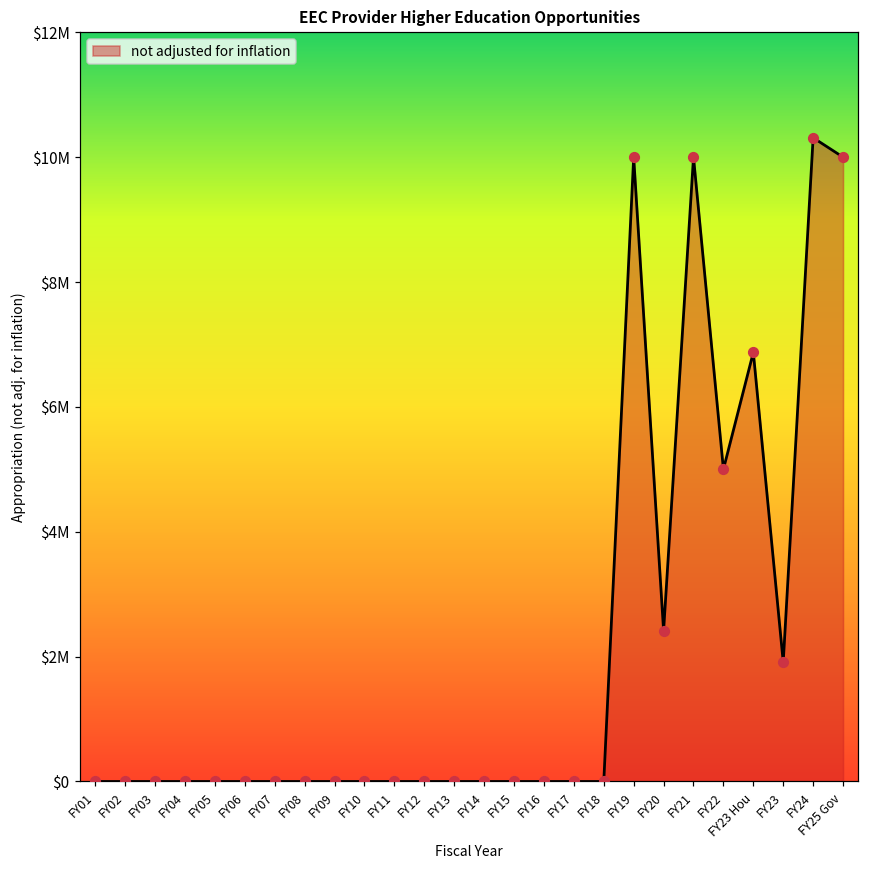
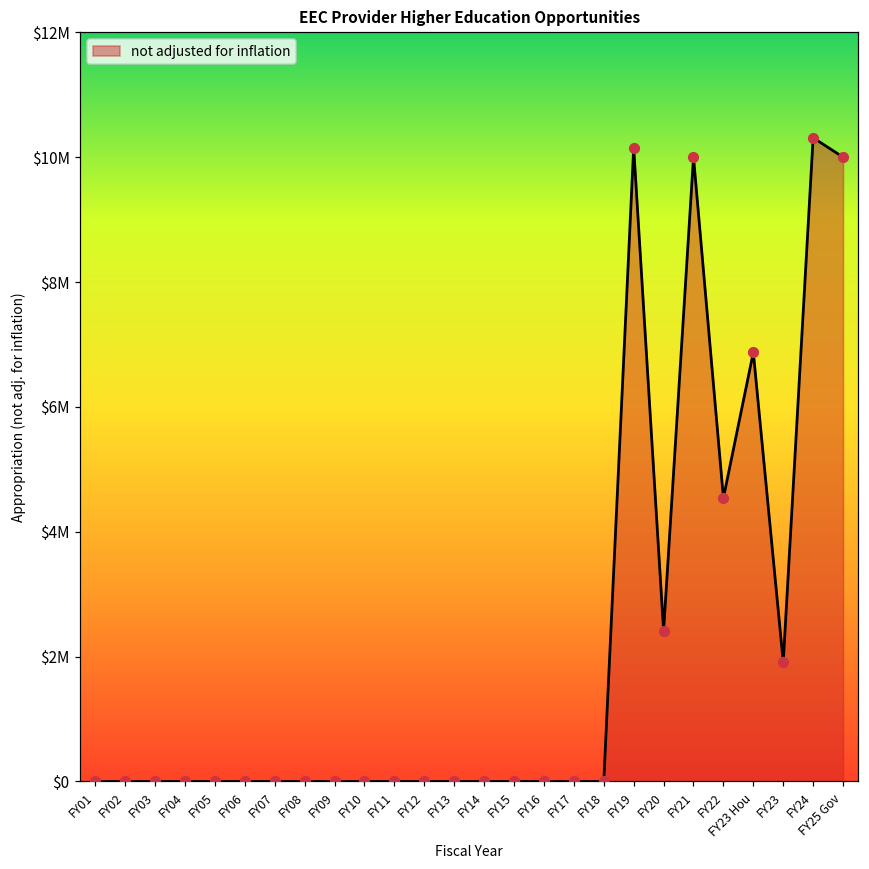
FY19: $10000000 -> $10200000
FY22: $5000000 -> $4500000
